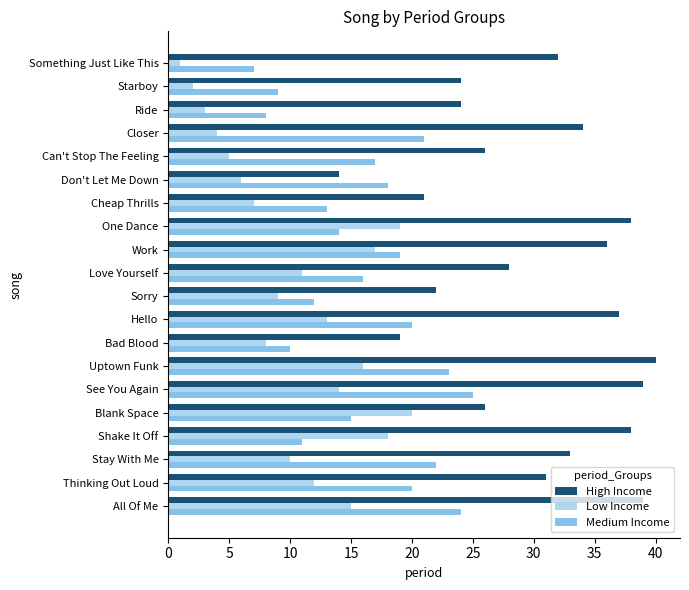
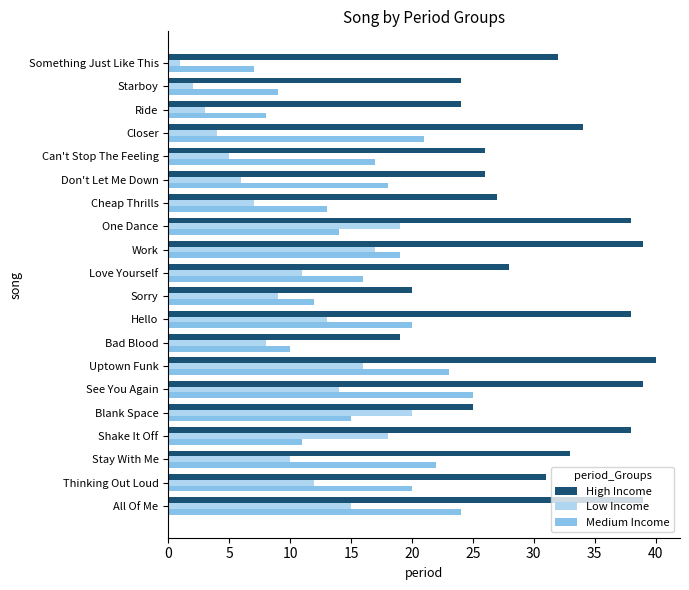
High Income, Don't Let Me Down: 14 -> 26
High Income, Cheap Thrills: 21 -> 27
High Income, Work: 36 -> 39
High Income, Sorry: 22 -> 20
High Income, Hello: 37 -> 38
High Income, Blank Space: 26 -> 25
